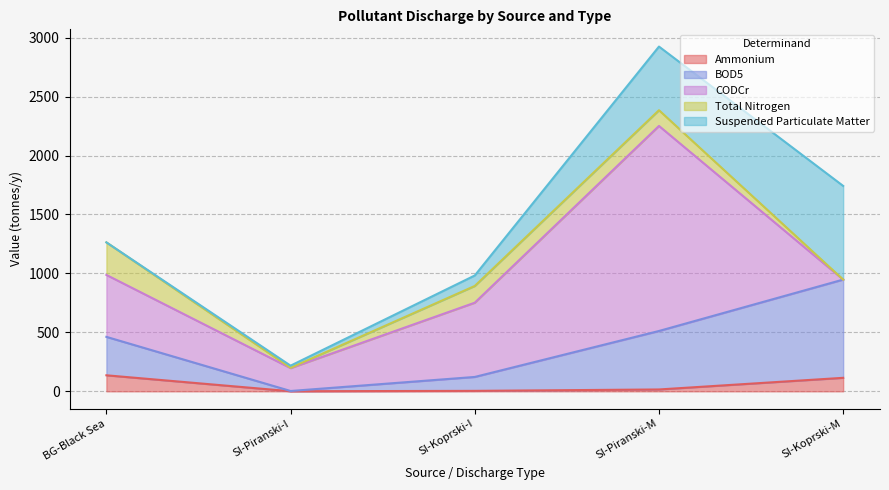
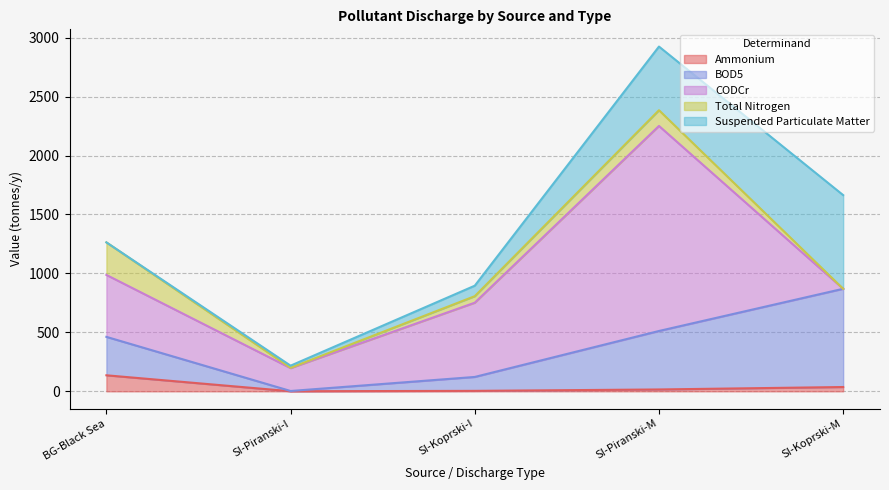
Total Nitrogen, SI-Koprski-I: 140 -> 60
Ammonium, SI-Koprski-M: 110 -> 40
